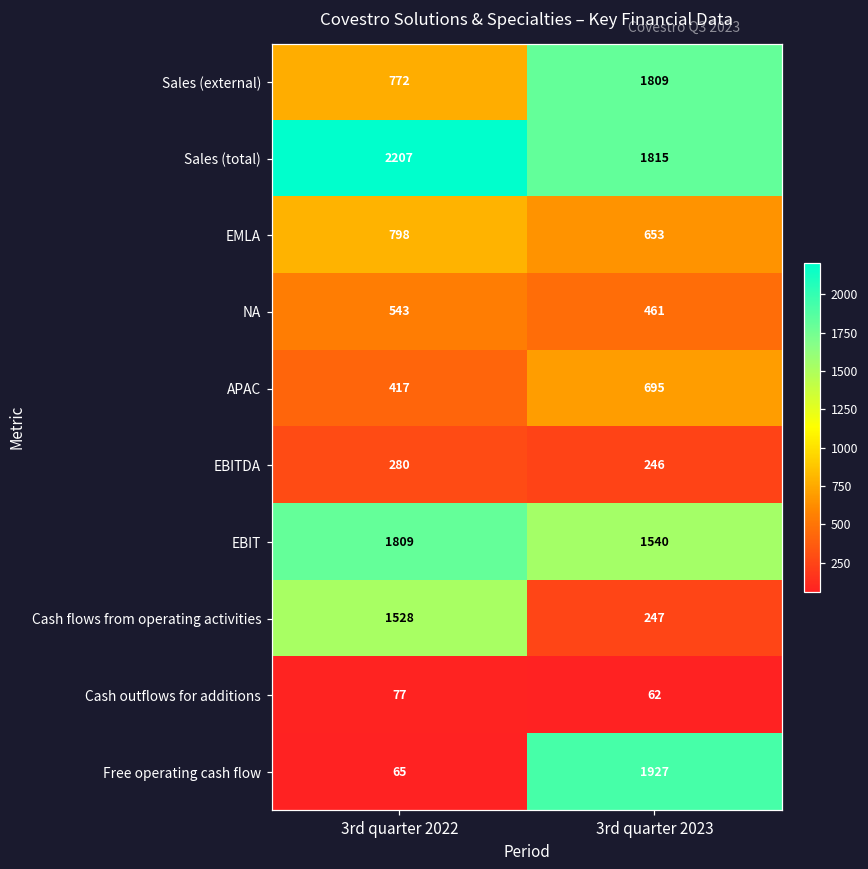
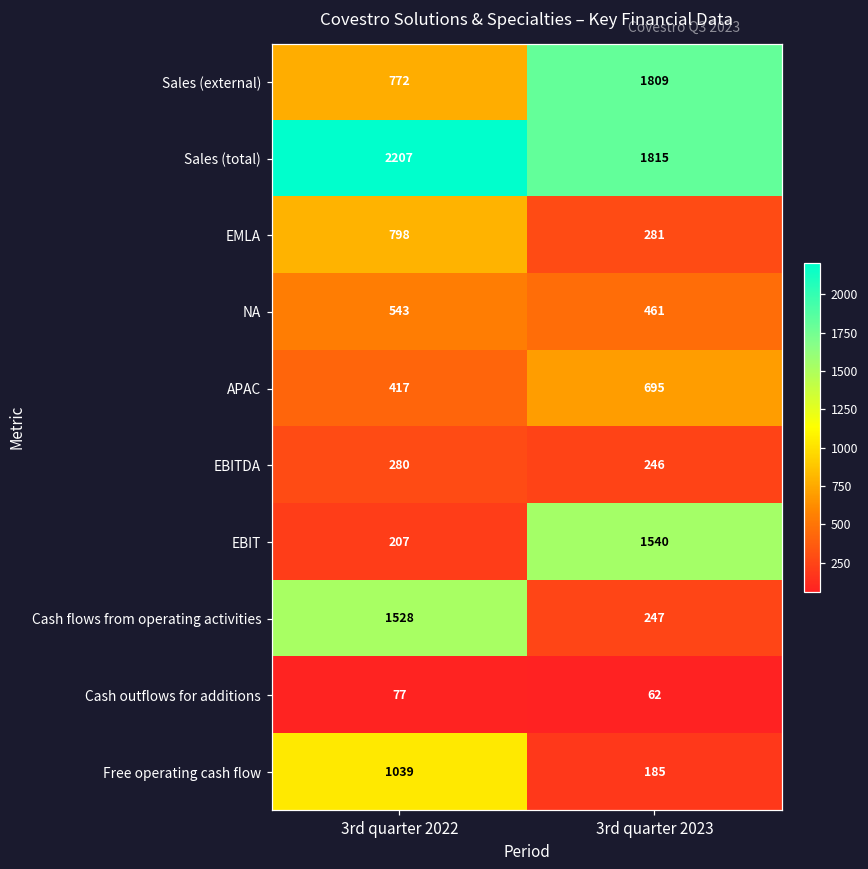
EMLA, 3rd quarter 2023: 653 -> 281
EBIT, 3rd quarter 2022: 1809 -> 207
Free operating cash flow, 3rd quarter 2022: 65 -> 1039
Free operating cash flow, 3rd quarter 2023: 1927 -> 185
